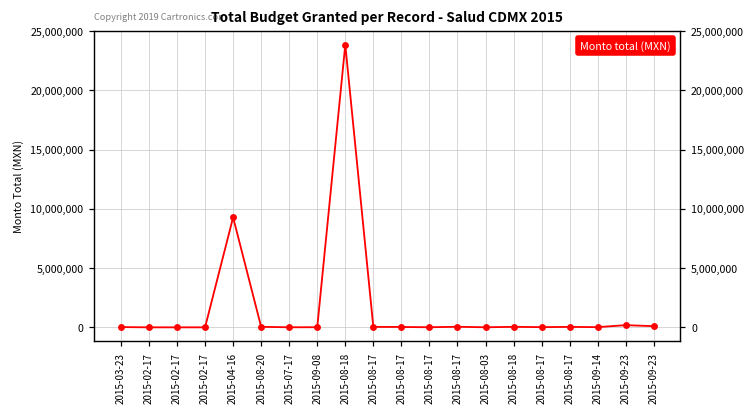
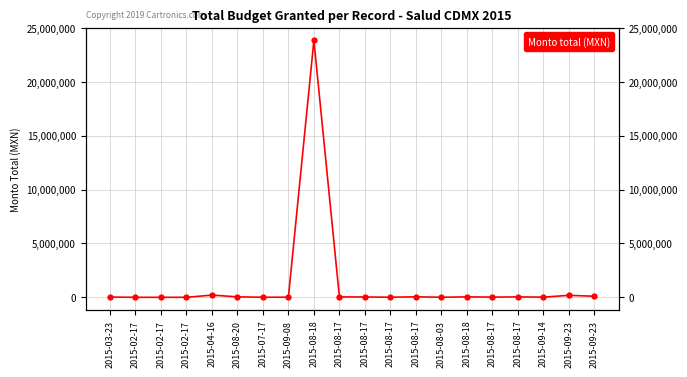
2015-04-16: 9,300,000 -> 200,000
